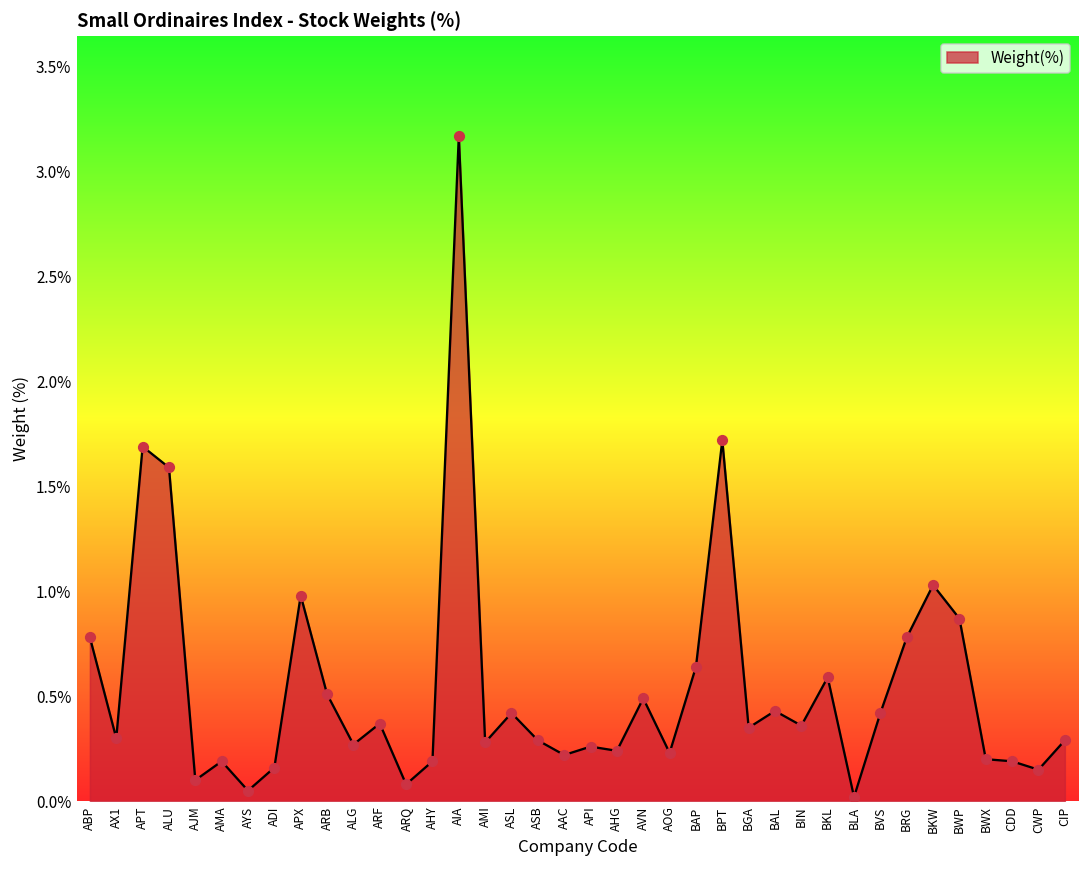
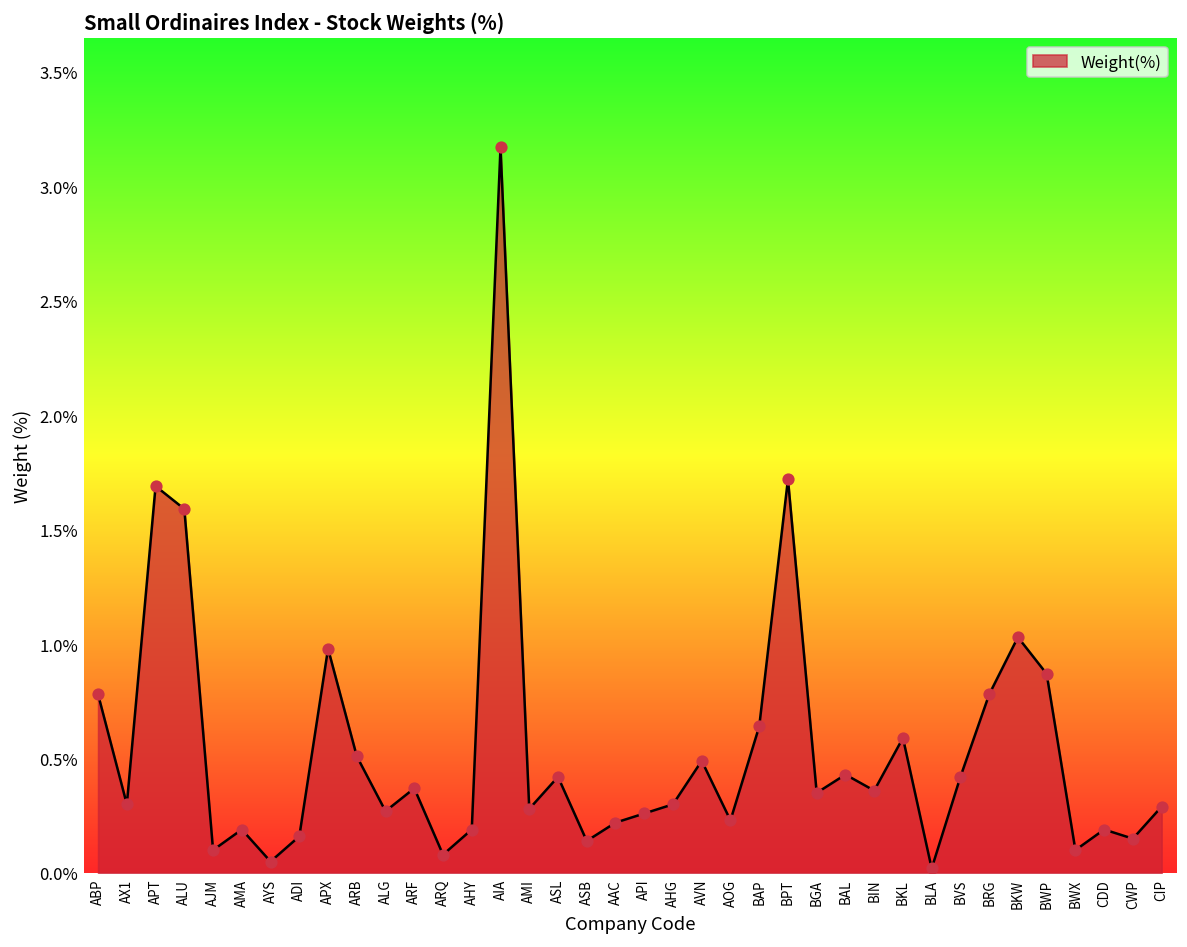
ASB: 0.29% -> 0.14%
AHG: 0.24% -> 0.30%
BWX: 0.2% -> 0.1%
